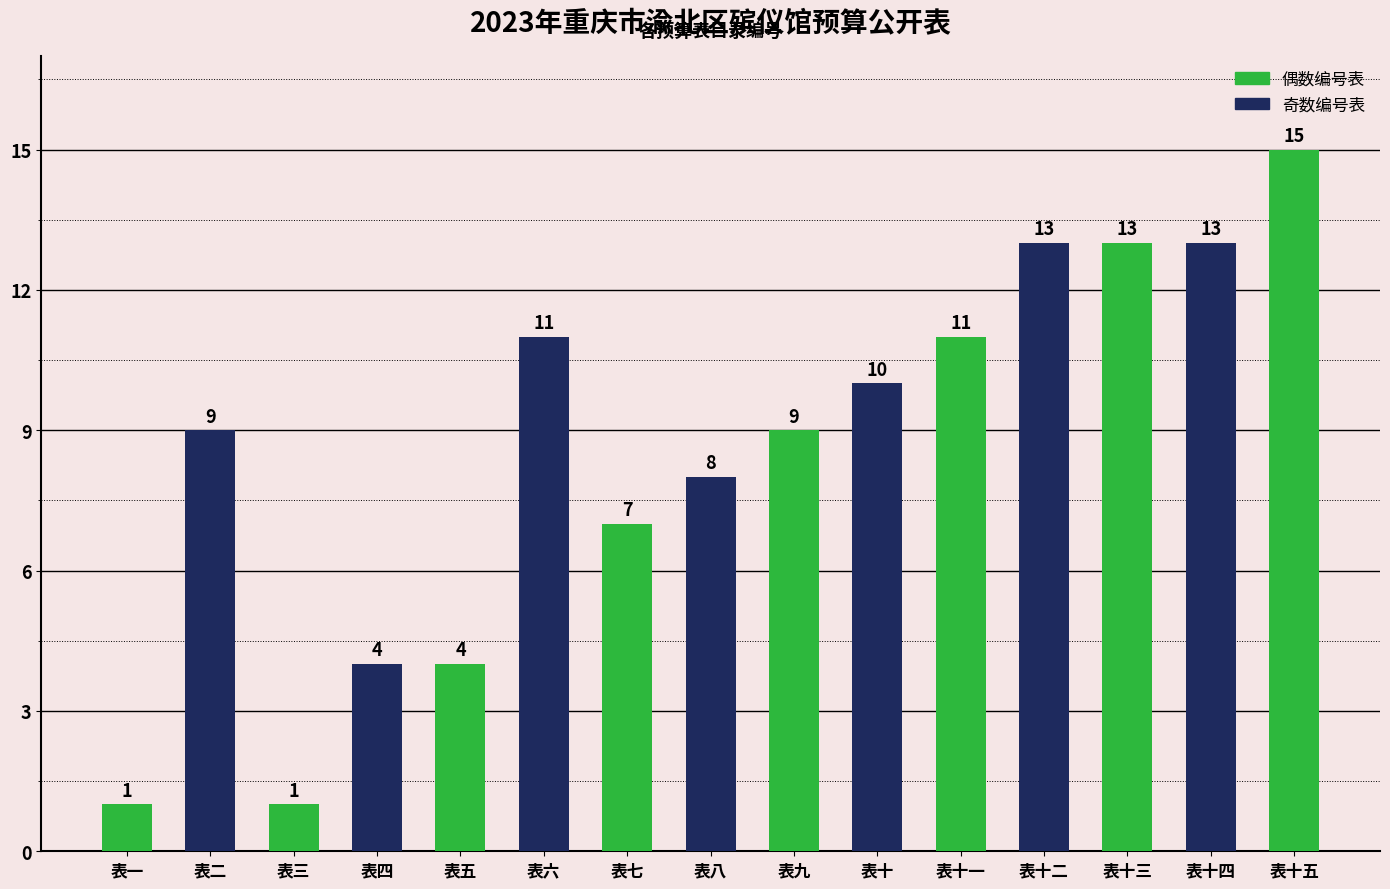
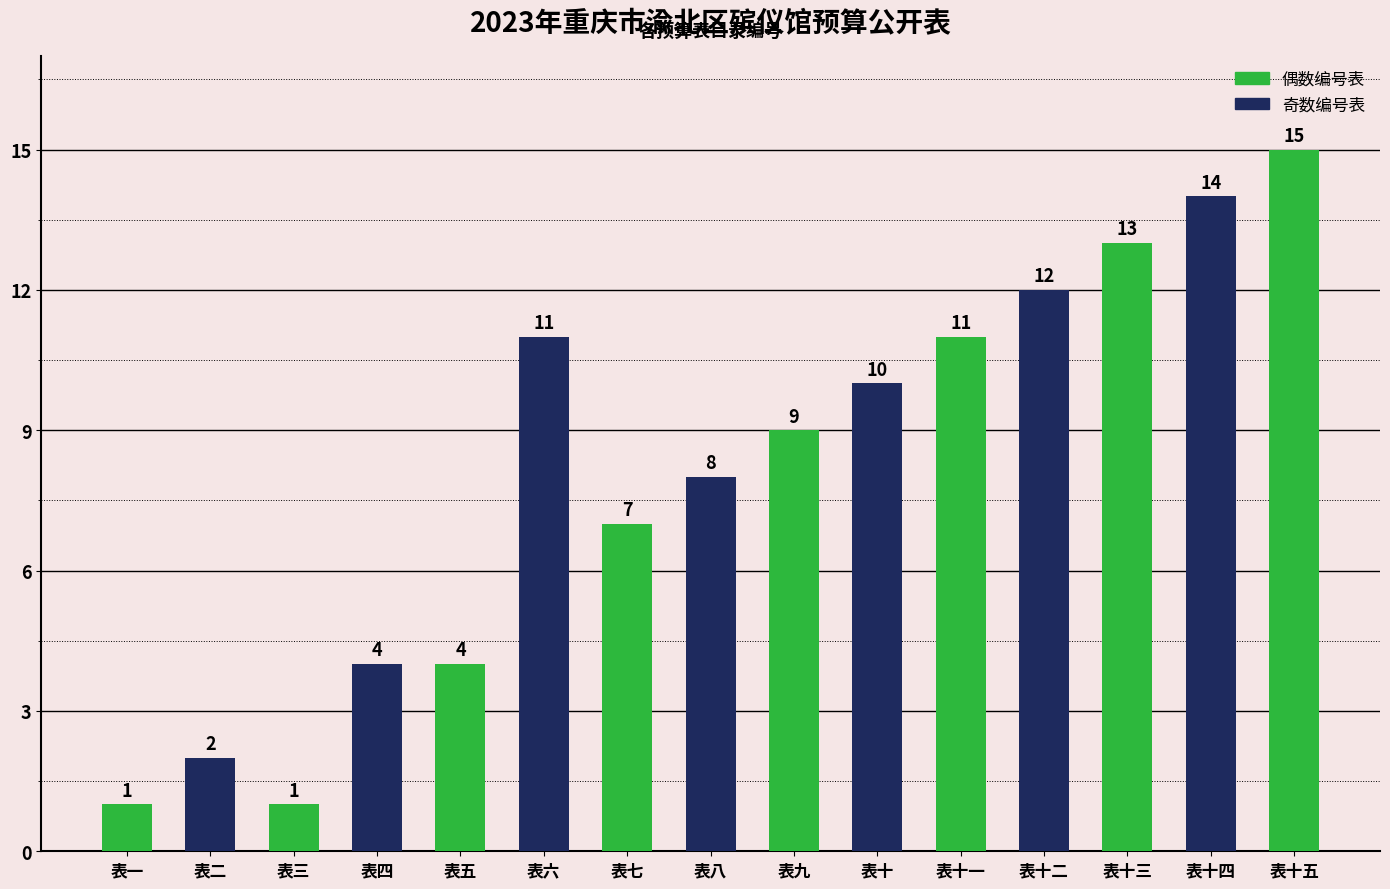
表二: 9 -> 2
表十二: 13 -> 12
表十四: 13 -> 14
